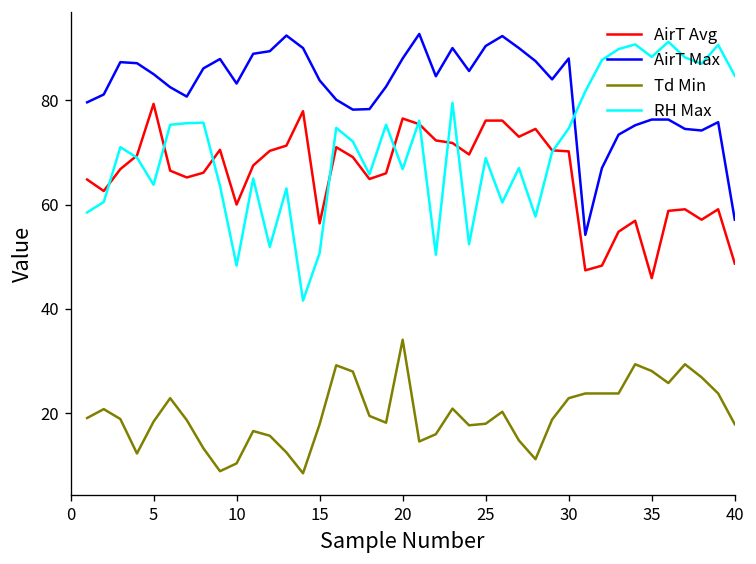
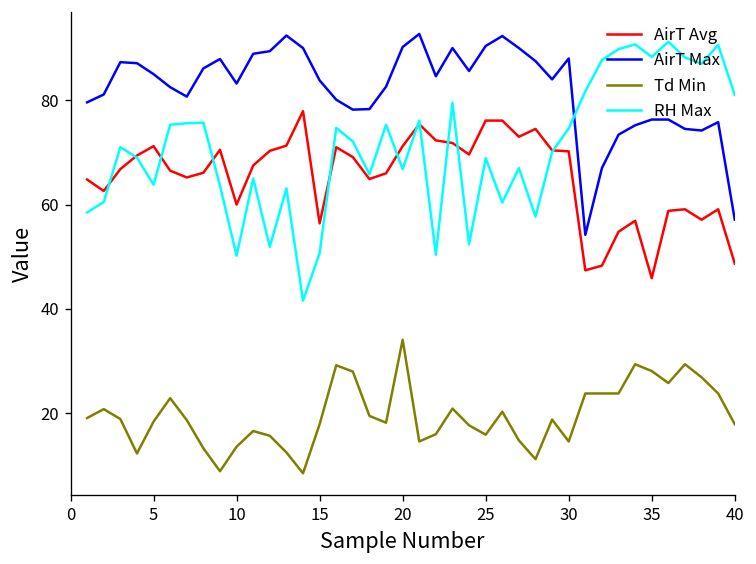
AirT Avg, 5: 79 -> 71
Td Min, 10: 10 -> 14
RH Max, 10: 48 -> 50
AirT Avg, 20: 77 -> 71
AirT Max, 20: 88 -> 90
Td Min, 25: 18 -> 16
Td Min, 30: 23 -> 15
RH Max, 40: 85 -> 81
